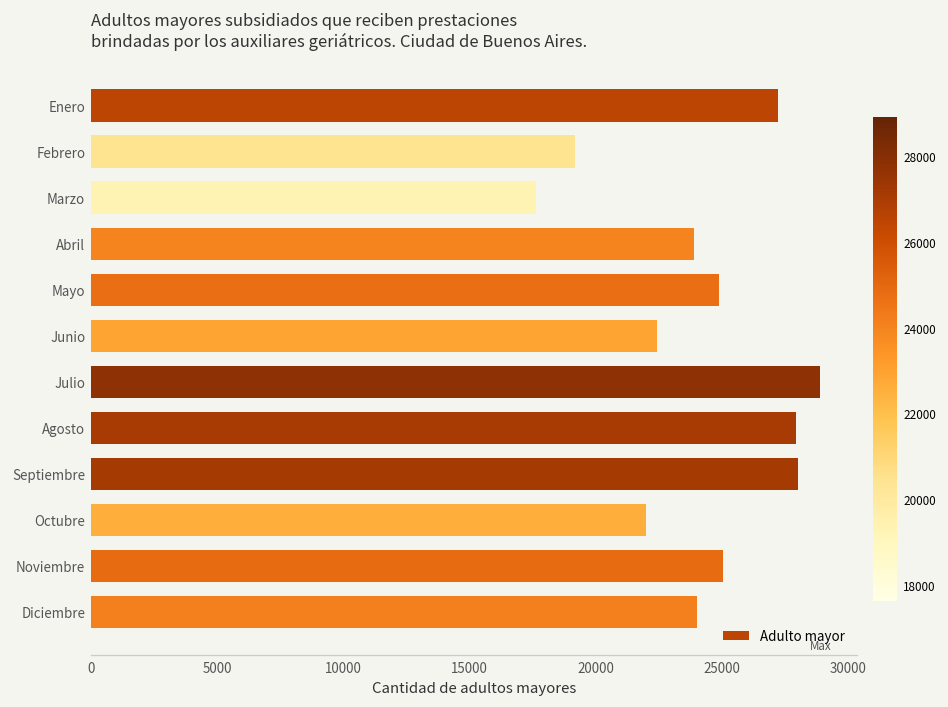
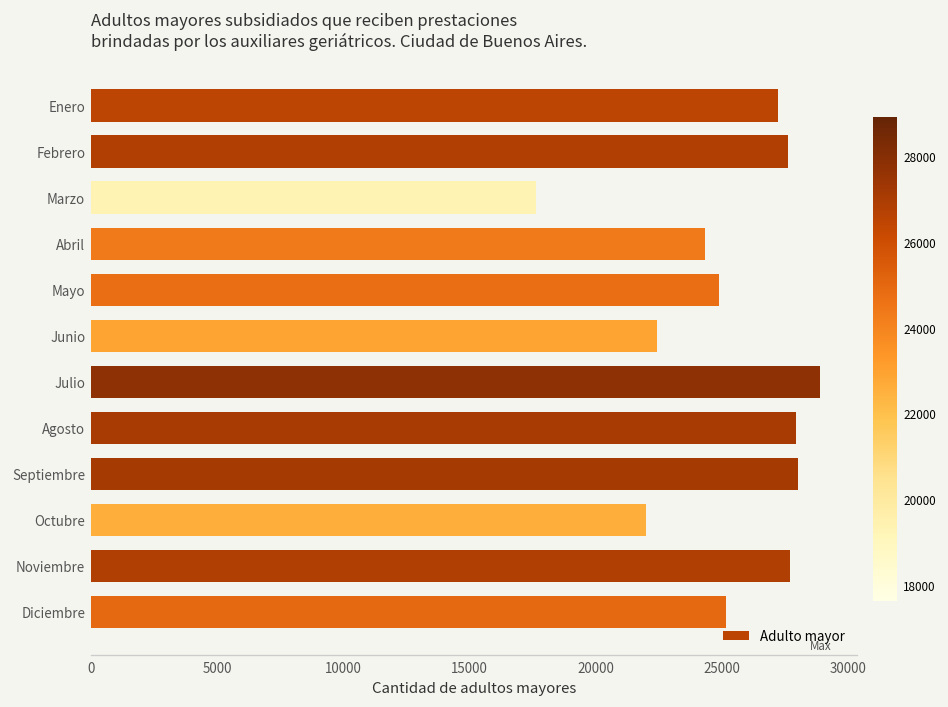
Febrero: 19200 -> 27600
Abril: 23900 -> 24300
Noviembre: 25100 -> 27700
Diciembre: 24000 -> 25200
